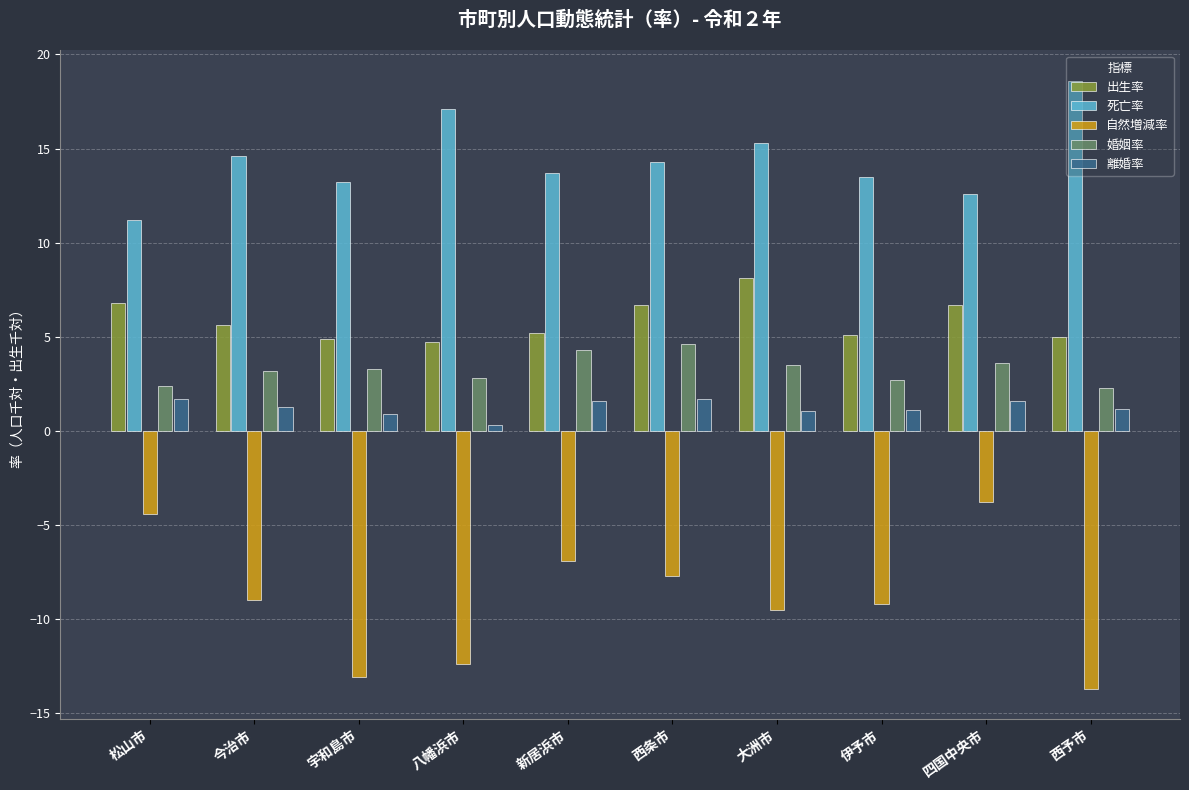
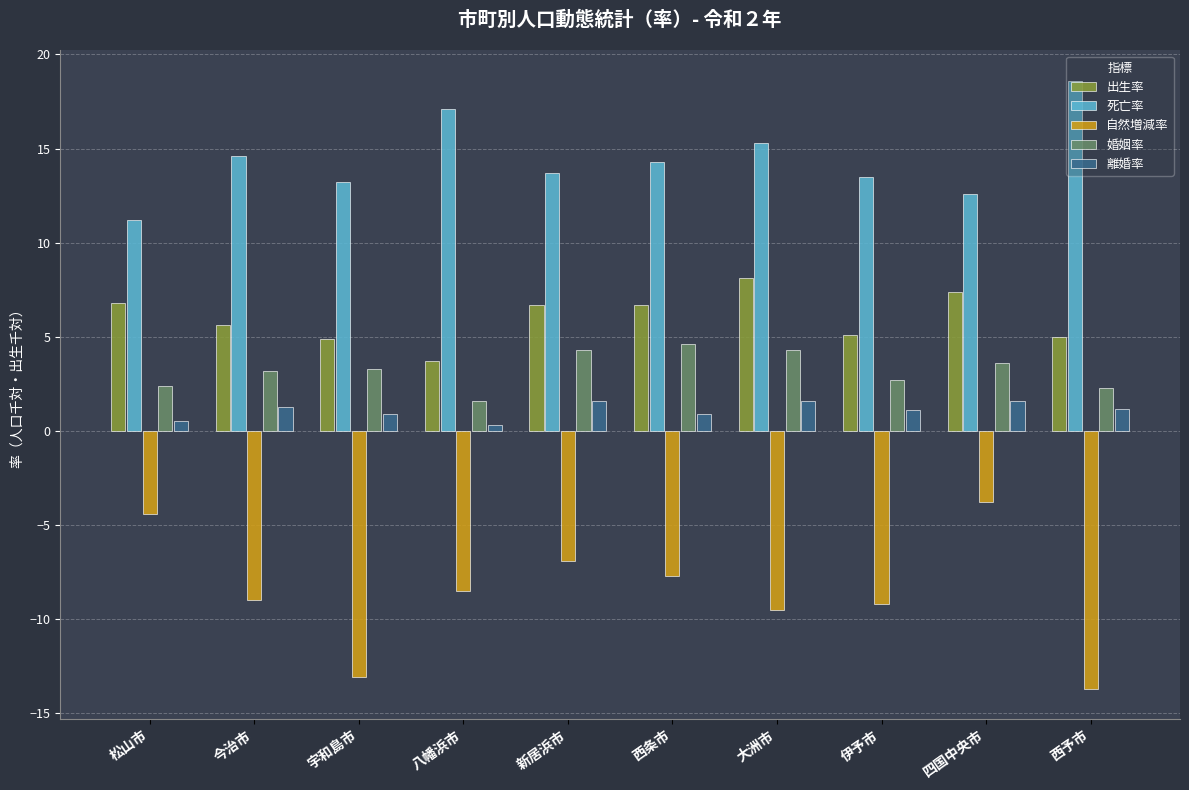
離婚率, 松山市: 1.7 -> 0.5
出生率, 八幡浜市: 4.7 -> 3.7
自然増減率, 八幡浜市: -12.4 -> -8.5
婚姻率, 八幡浜市: 2.8 -> 1.6
出生率, 新居浜市: 5.2 -> 6.7
離婚率, 西条市: 1.7 -> 0.9
婚姻率, 大洲市: 3.5 -> 4.3
離婚率, 大洲市: 1.1 -> 1.6
出生率, 四国中央市: 6.7 -> 7.4
